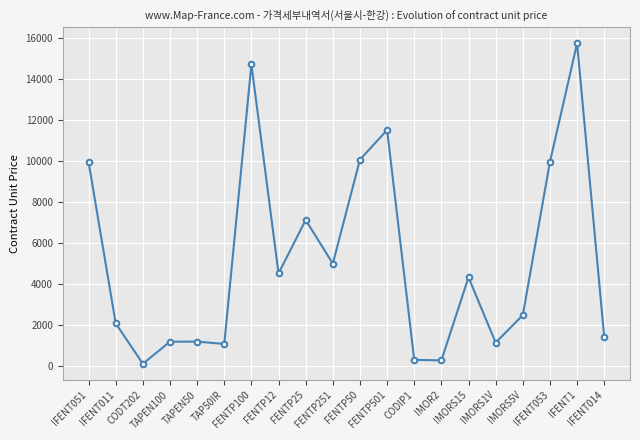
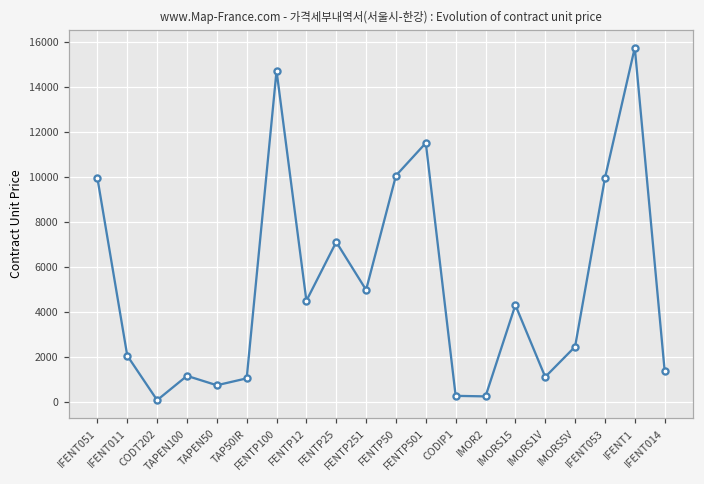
TAPEN50: 1200 -> 800
